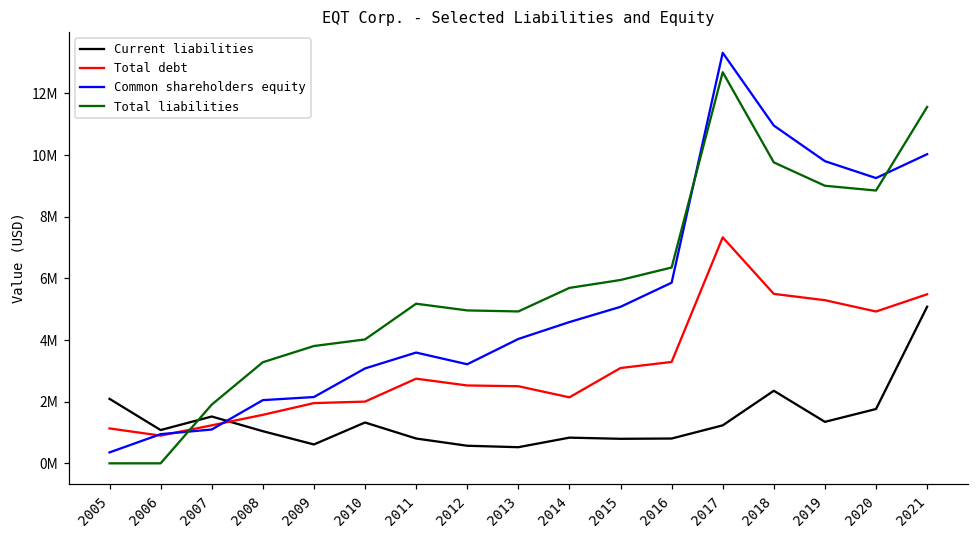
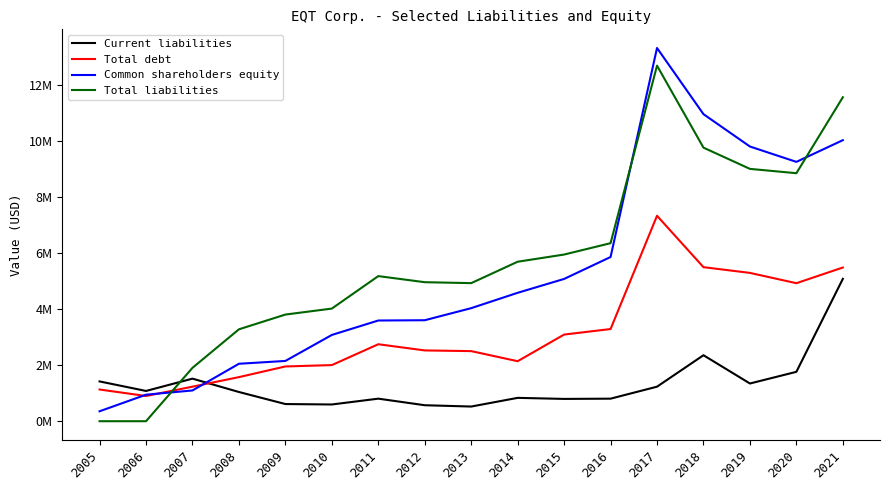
Current liabilities, 2005: 2100000 -> 1400000
Current liabilities, 2010: 1300000 -> 600000
Common shareholders equity, 2012: 3200000 -> 3600000
